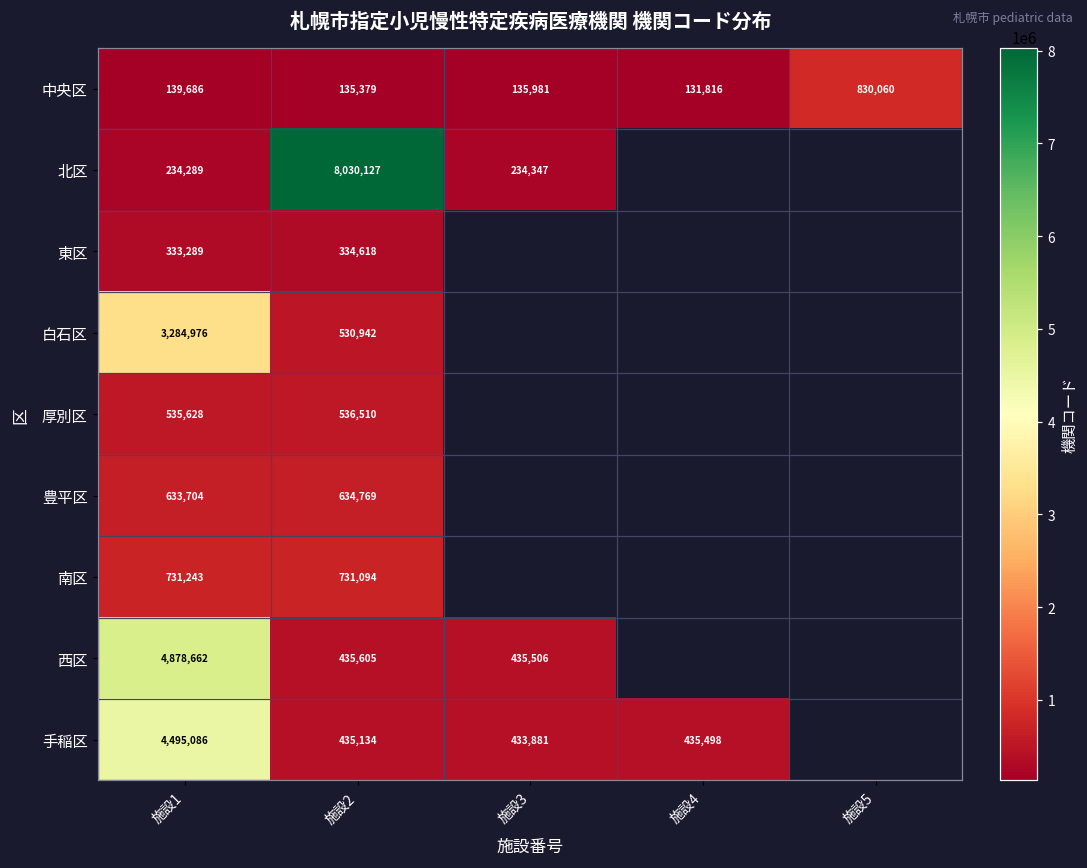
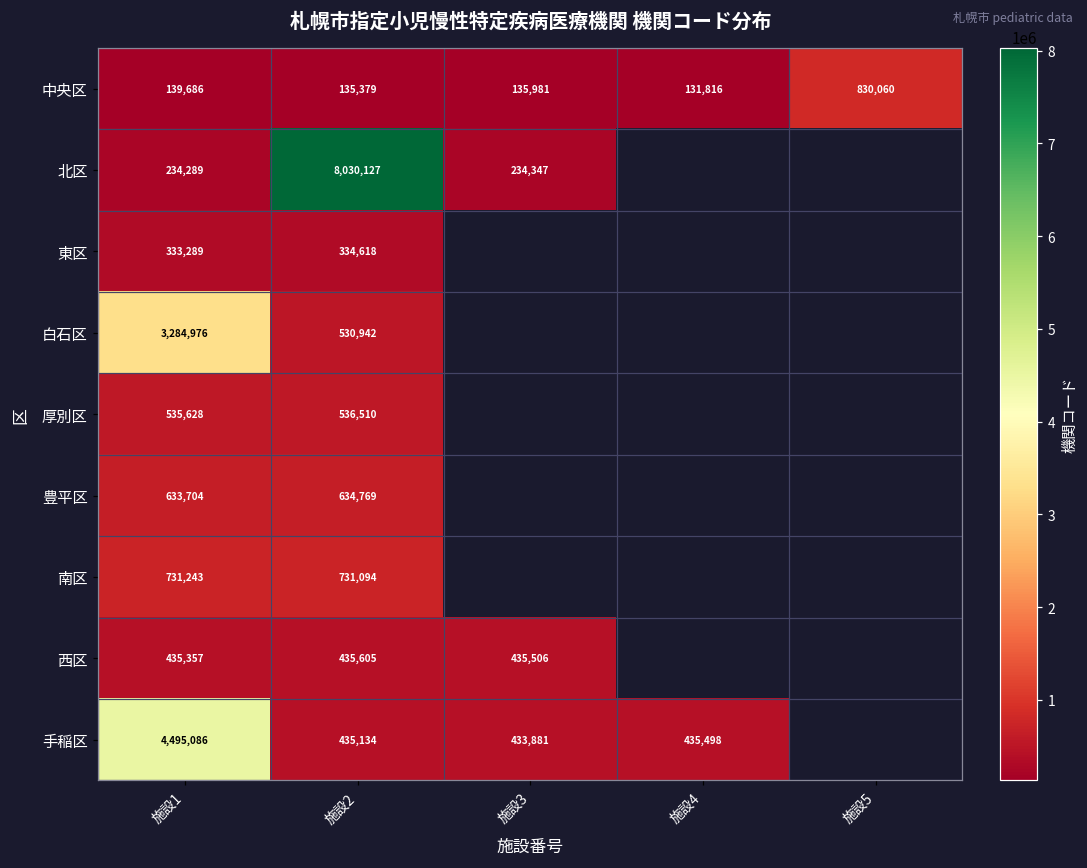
西区, 施設1: 4,878,662 -> 435,357
